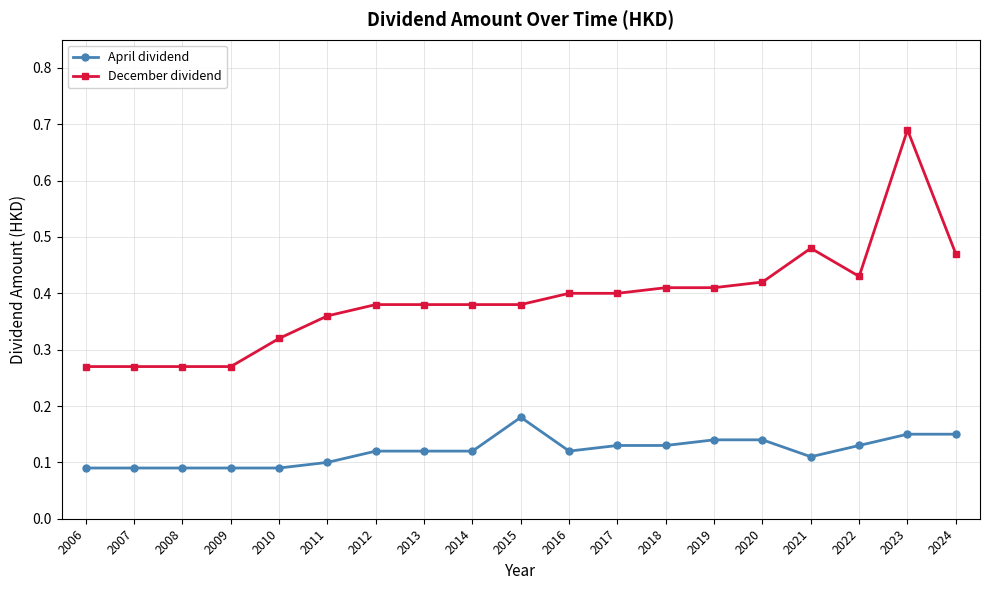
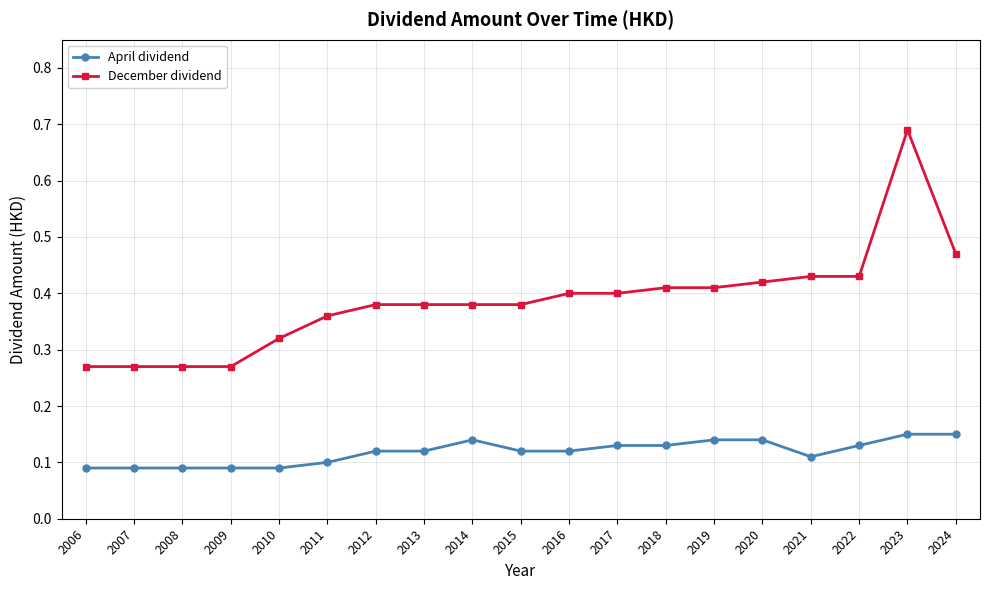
April dividend, 2014: 0.12 -> 0.14
April dividend, 2015: 0.18 -> 0.12
December dividend, 2021: 0.48 -> 0.43
